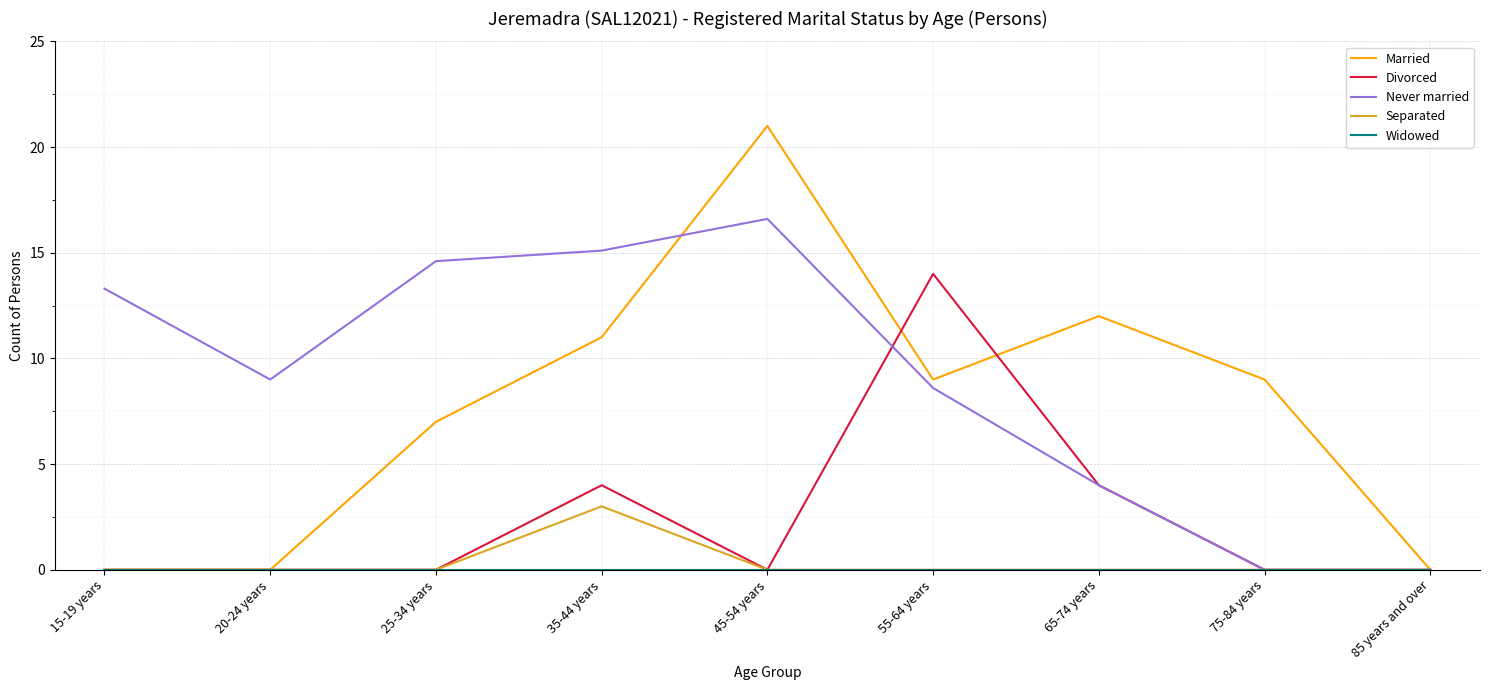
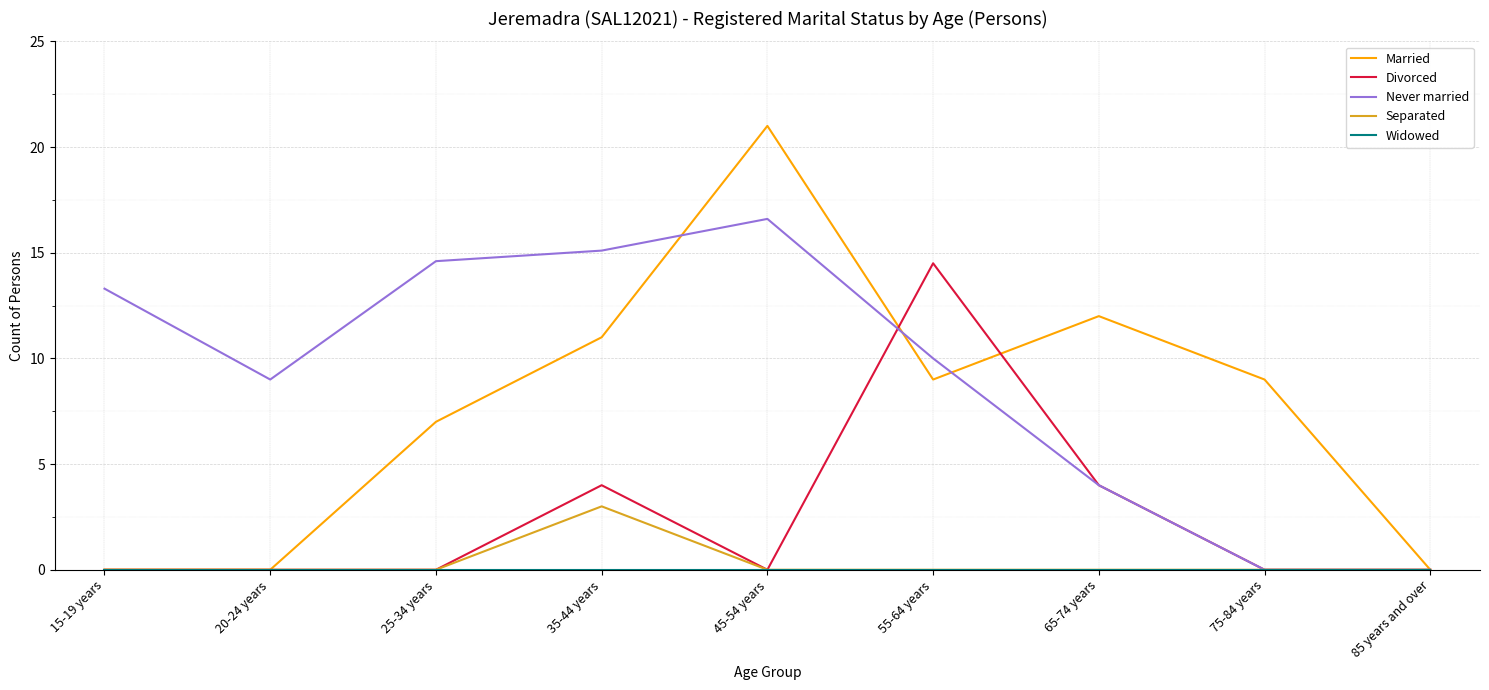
Divorced, 55-64 years: 14.0 -> 14.5
Never married, 55-64 years: 8.6 -> 10.0
